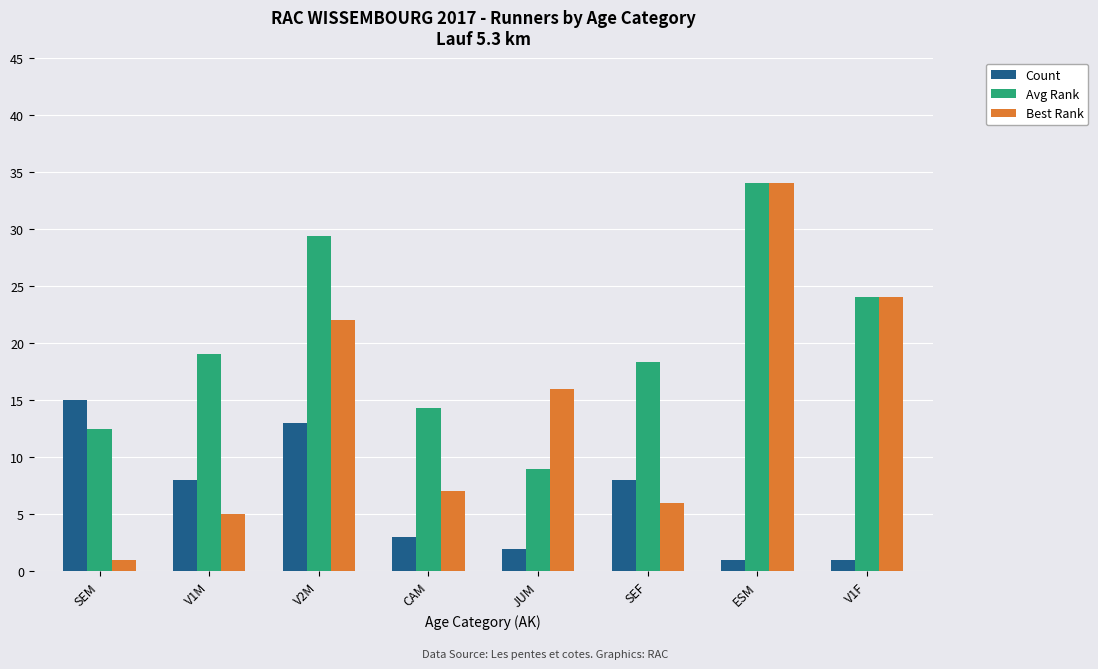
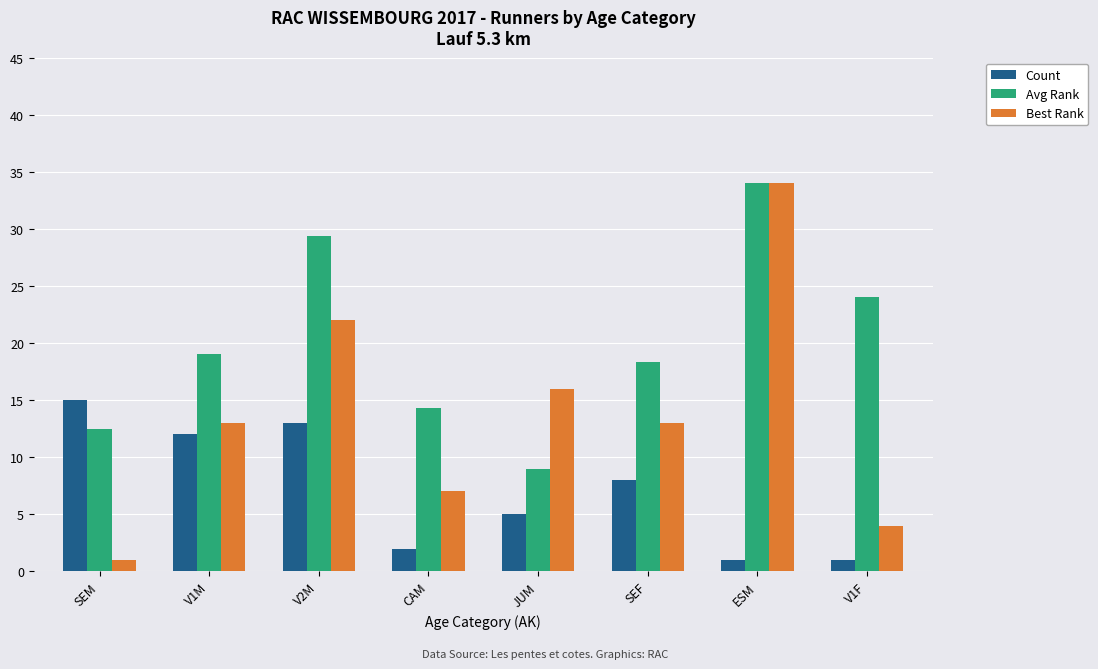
Count, V1M: 8 -> 12
Best Rank, V1M: 5 -> 13
Count, CAM: 3 -> 2
Count, JUM: 2 -> 5
Best Rank, SEF: 6 -> 13
Best Rank, V1F: 24 -> 4
